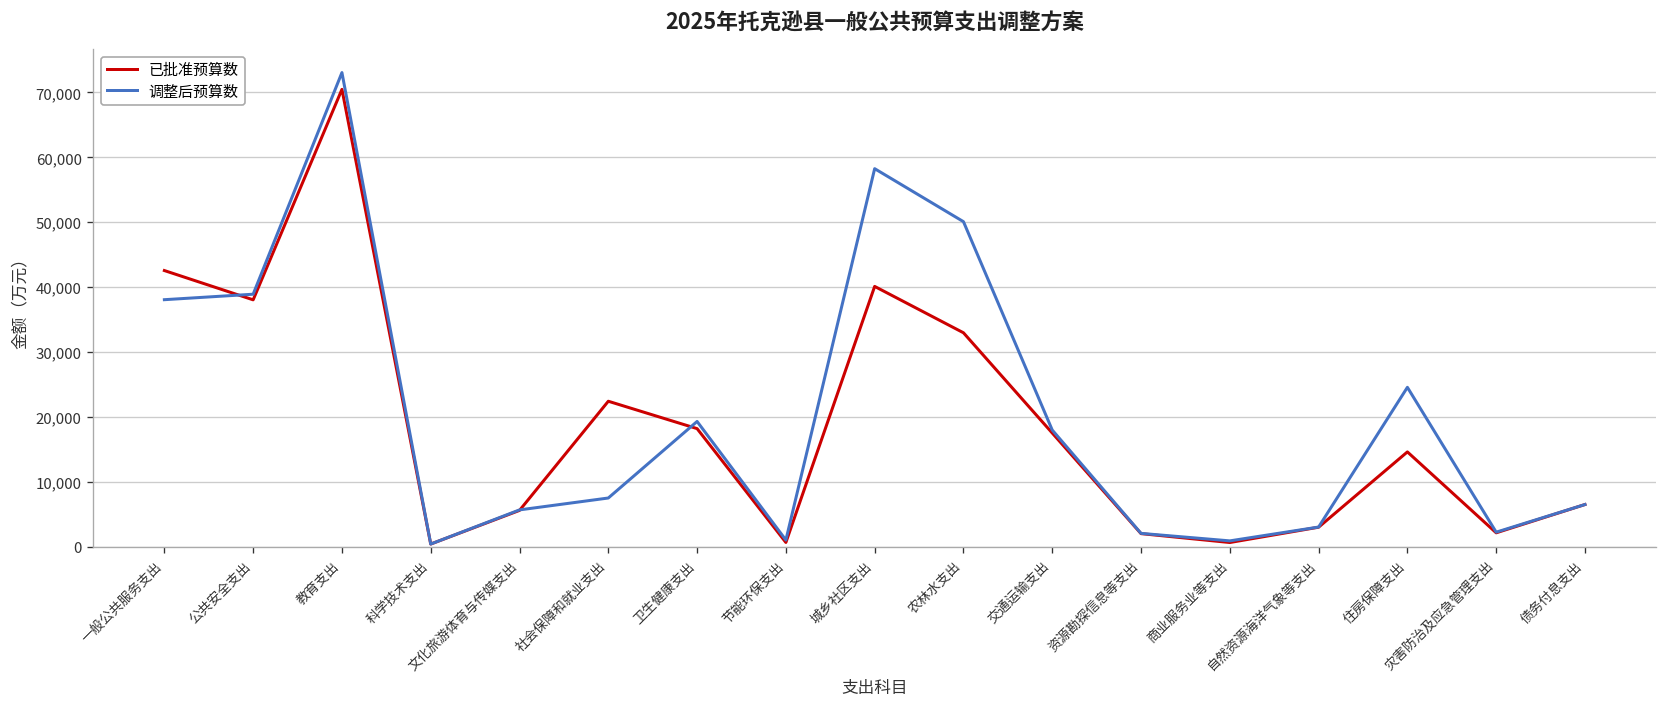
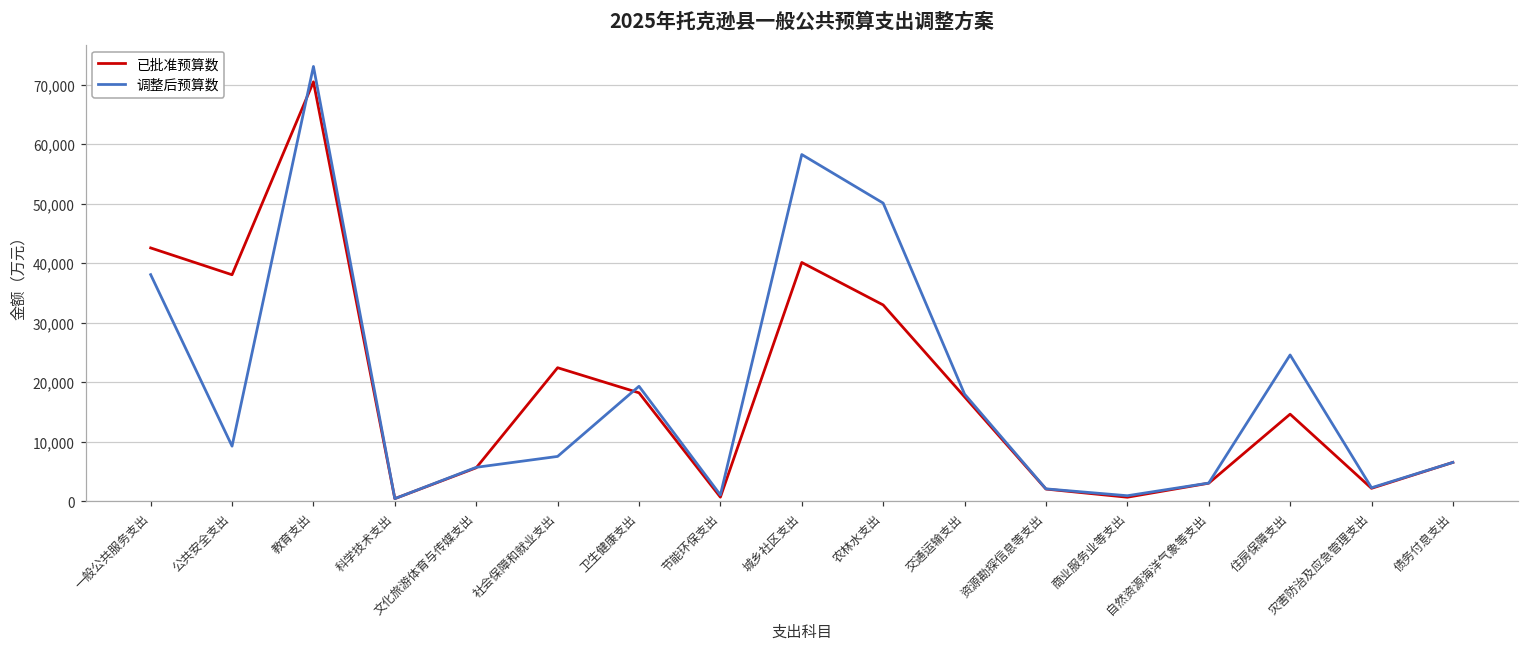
调整后预算数, 公共安全支出: 39,000 -> 9,000
